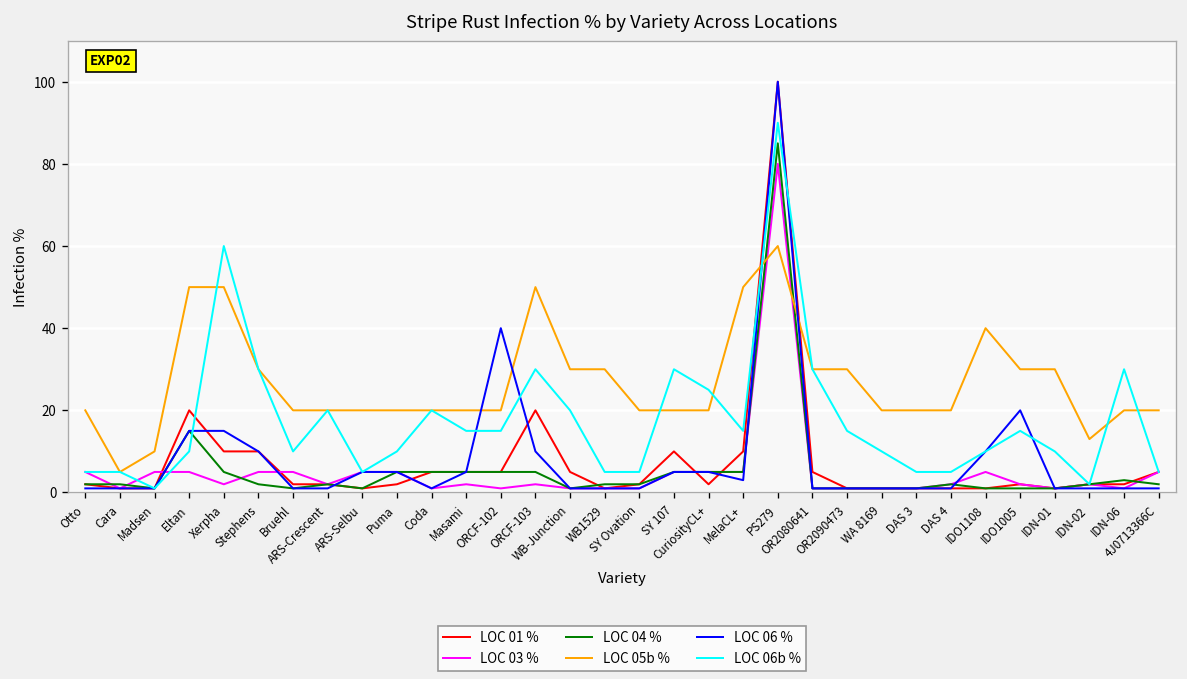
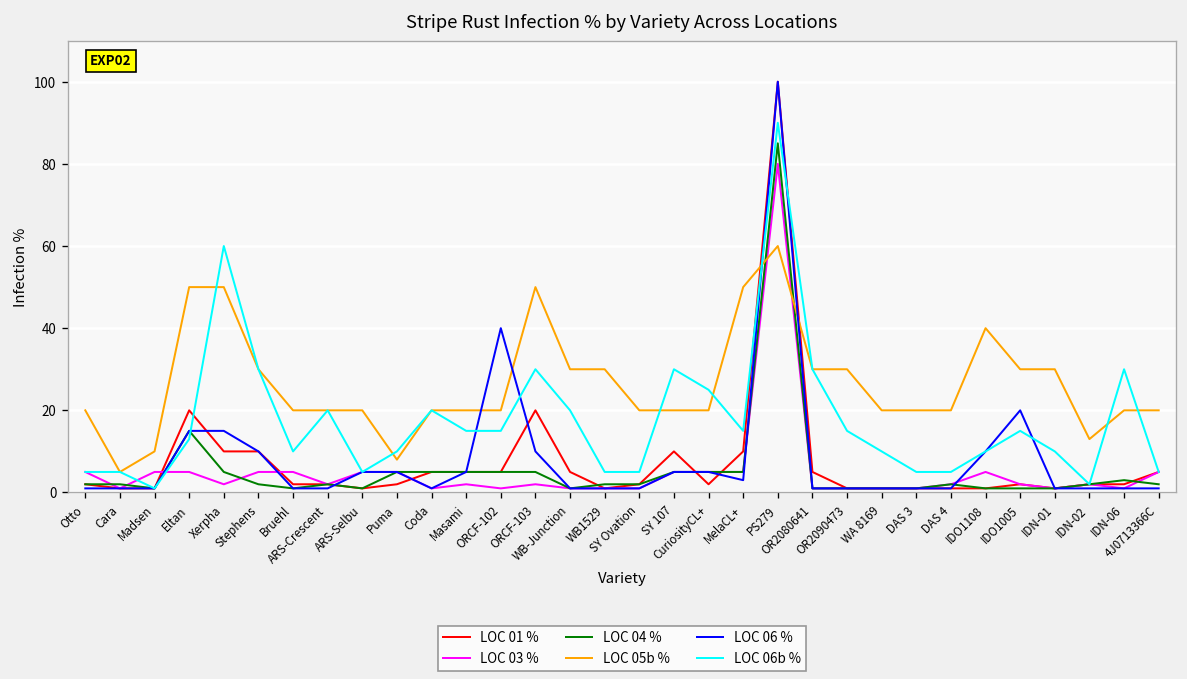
LOC 06b %, Eltan: 10 -> 13
LOC 05b %, Puma: 20 -> 8
